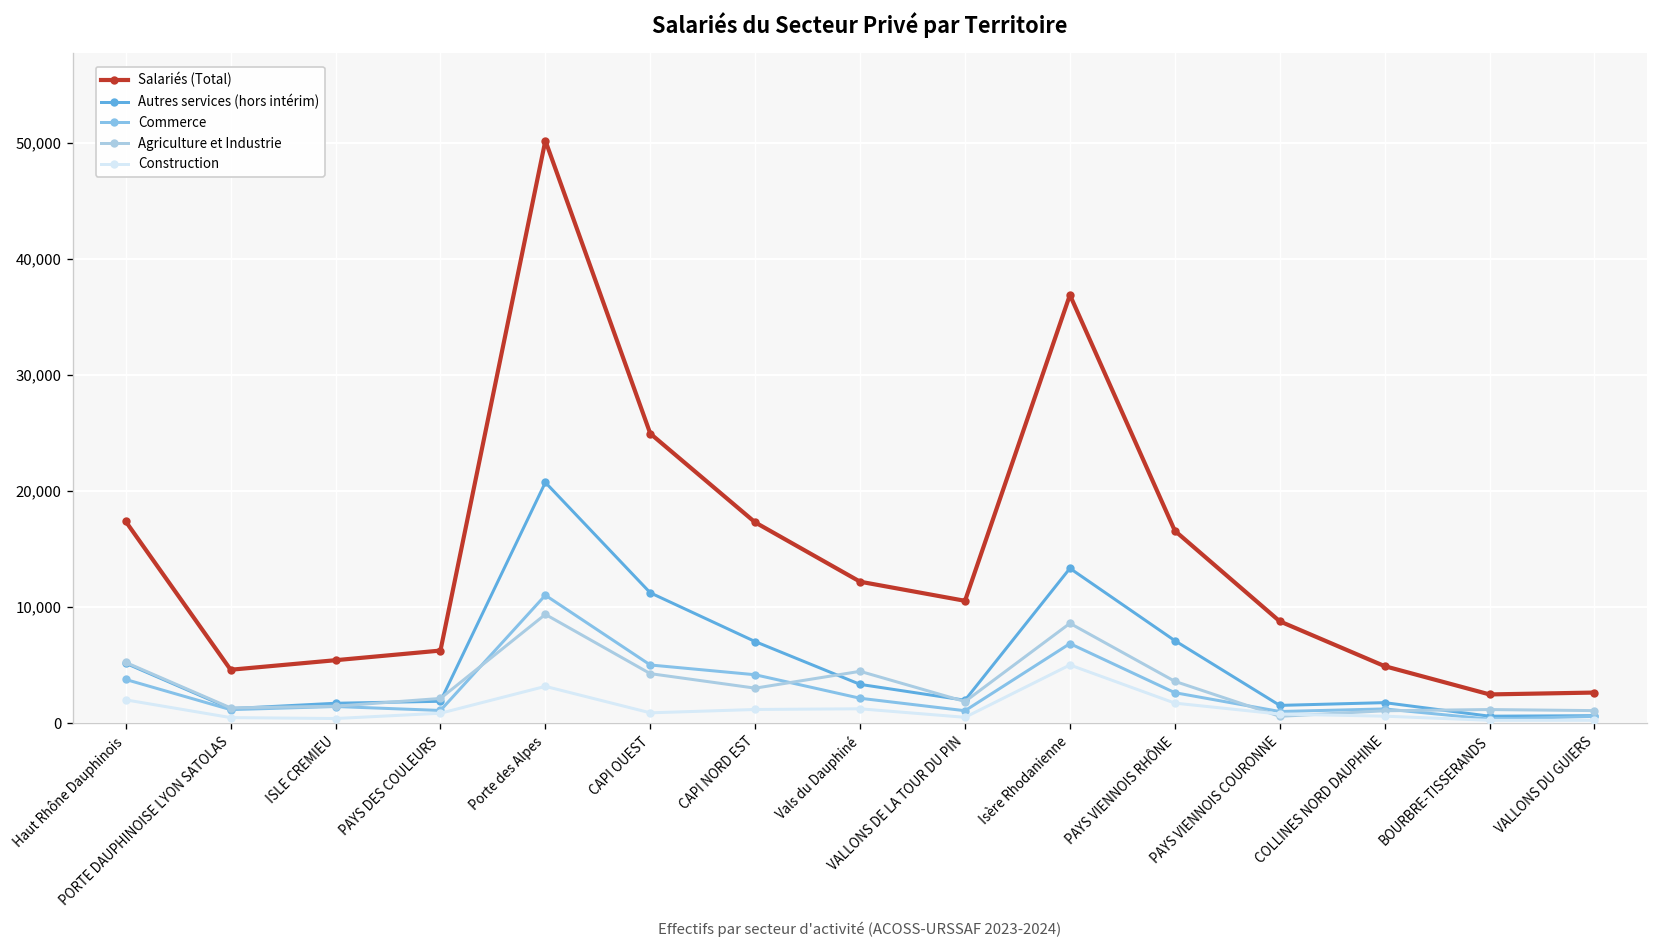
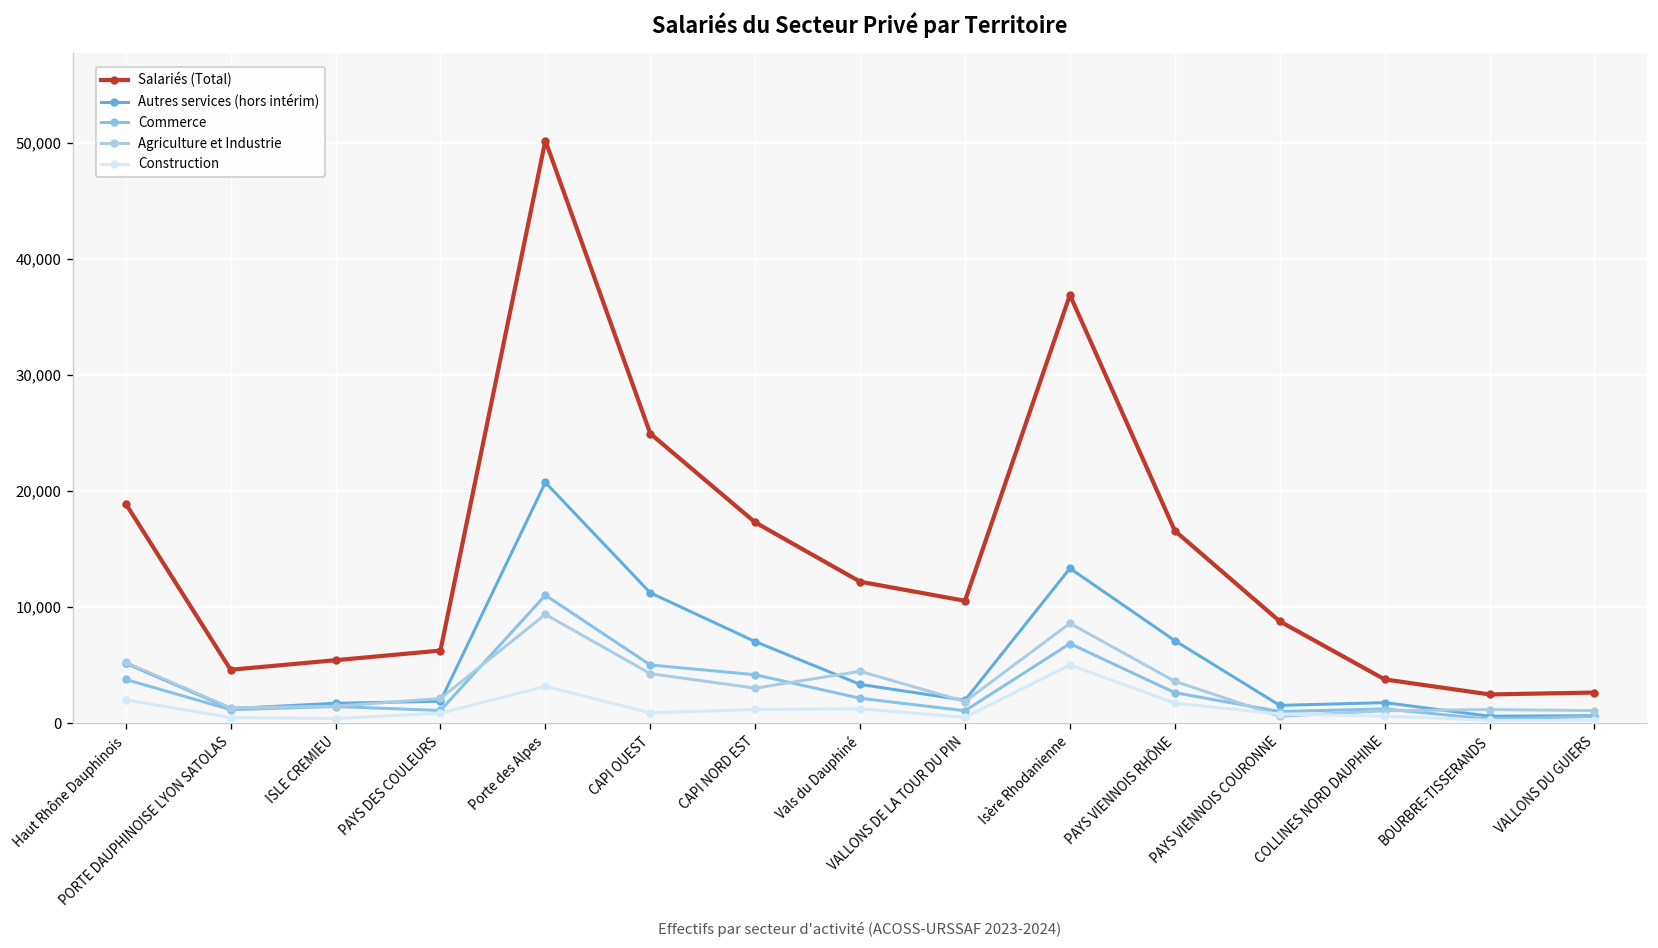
Salariés (Total), Haut Rhône Dauphinois: 17,000 -> 19,000
Salariés (Total), COLLINES NORD DAUPHINE: 5,000 -> 4,000
